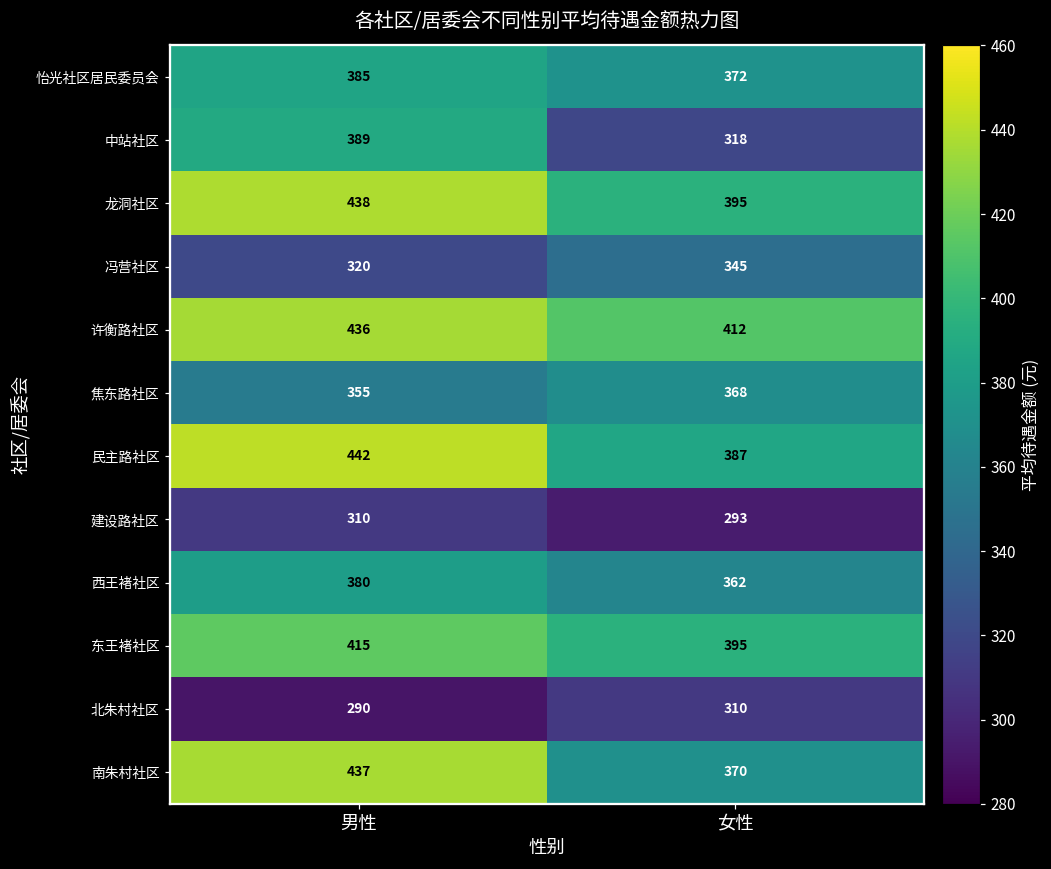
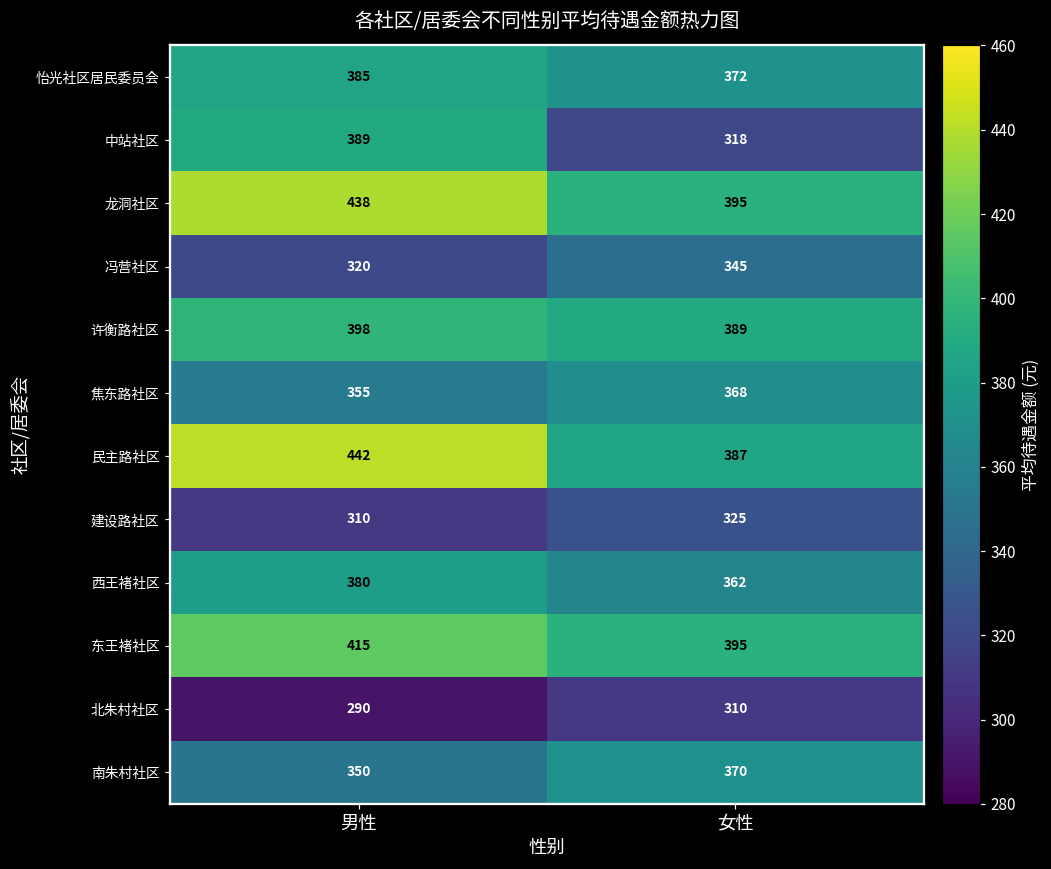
许衡路社区, 男性: 436 -> 398
许衡路社区, 女性: 412 -> 389
建设路社区, 女性: 293 -> 325
南朱村社区, 男性: 437 -> 350
